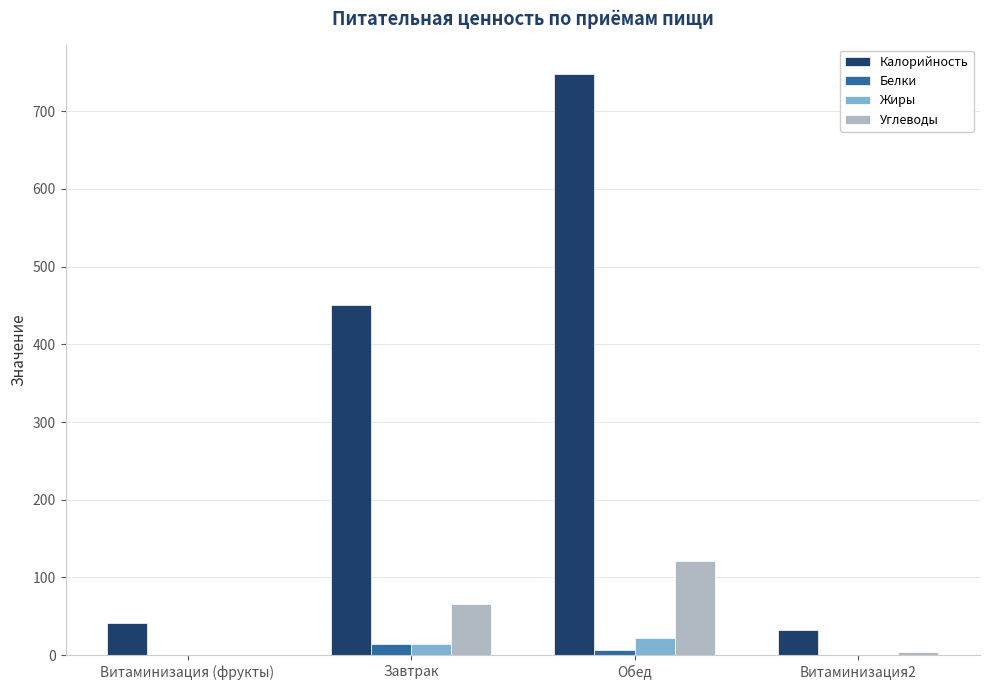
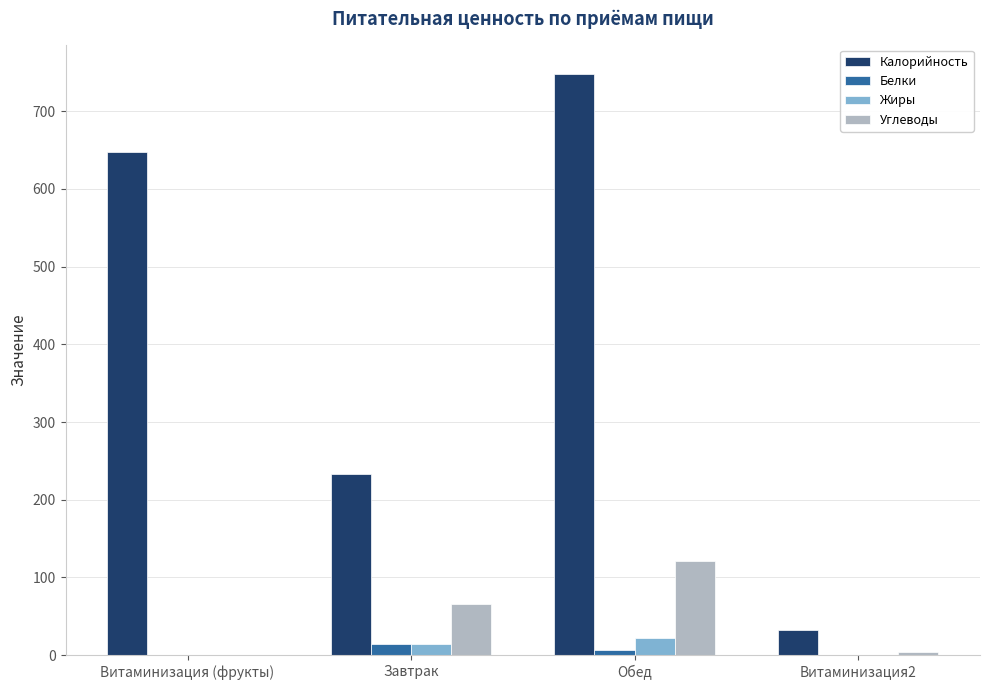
Калорийность, Витаминизация (фрукты): 40 -> 650
Калорийность, Завтрак: 450 -> 230
